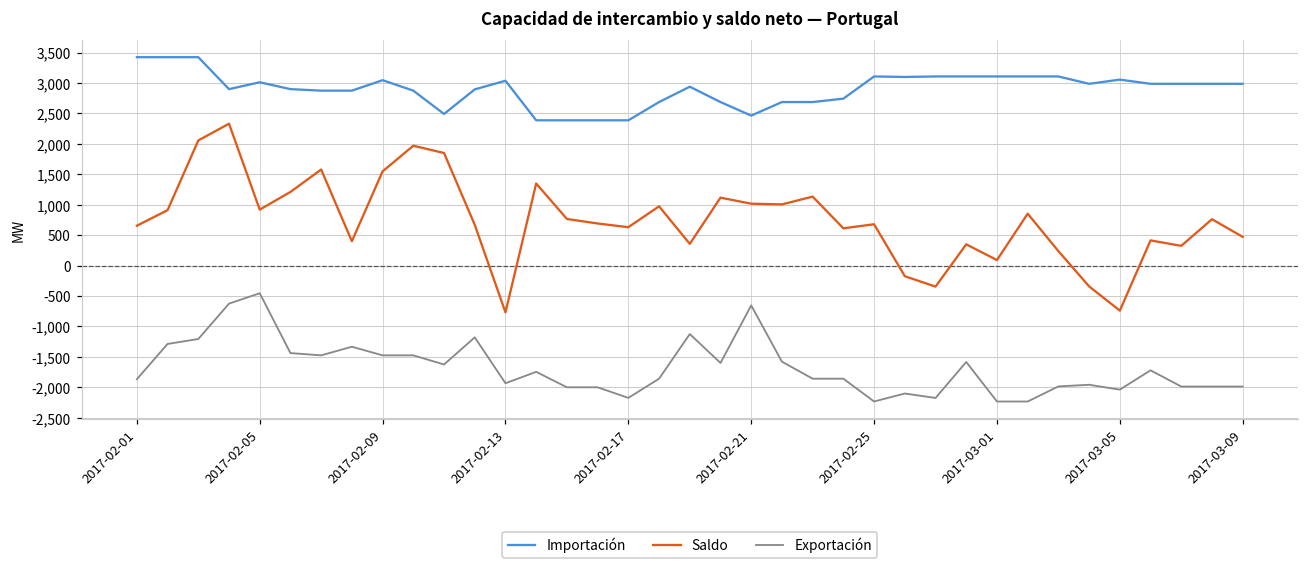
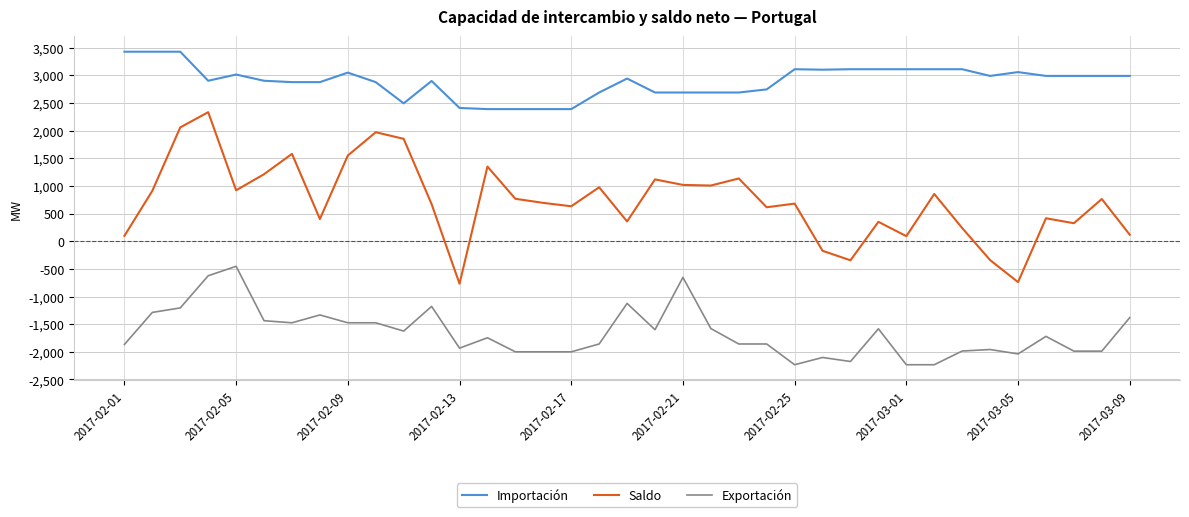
Saldo, 2017-02-01: 700 -> 100
Importación, 2017-02-13: 3,000 -> 2,400
Exportación, 2017-02-17: -2,200 -> -2,000
Importación, 2017-02-21: 2,500 -> 2,700
Saldo, 2017-03-09: 500 -> 100
Exportación, 2017-03-09: -2,000 -> -1,400
